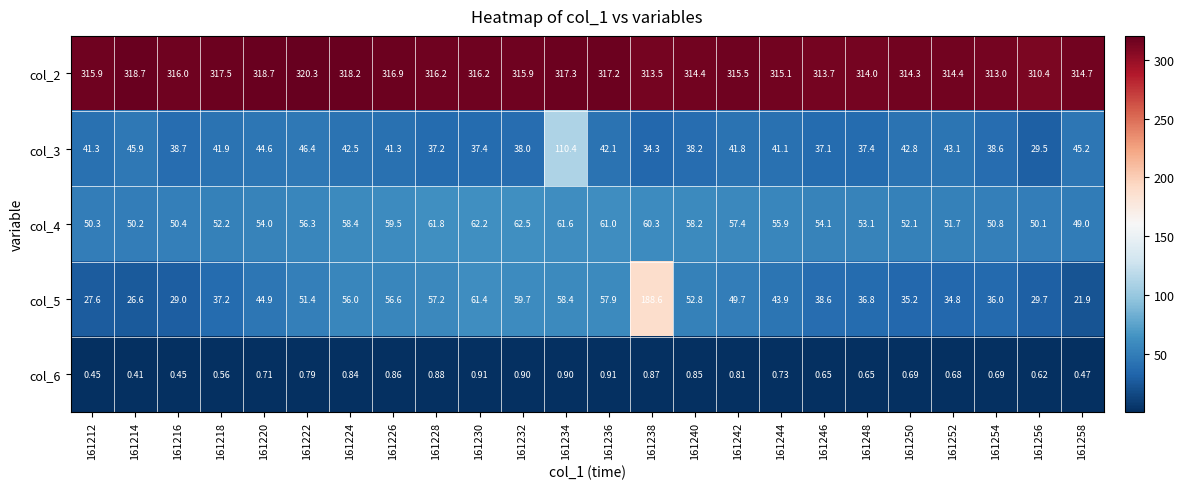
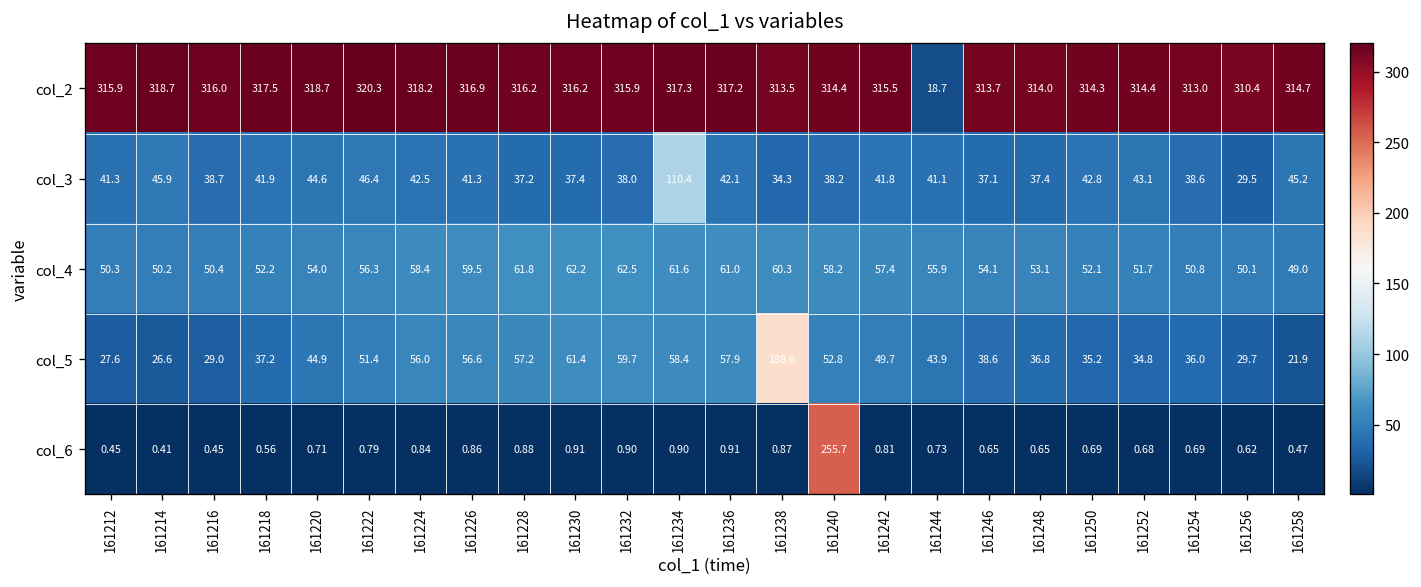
col_2, 161244: 315.1 -> 18.7
col_6, 161240: 0.85 -> 255.7
